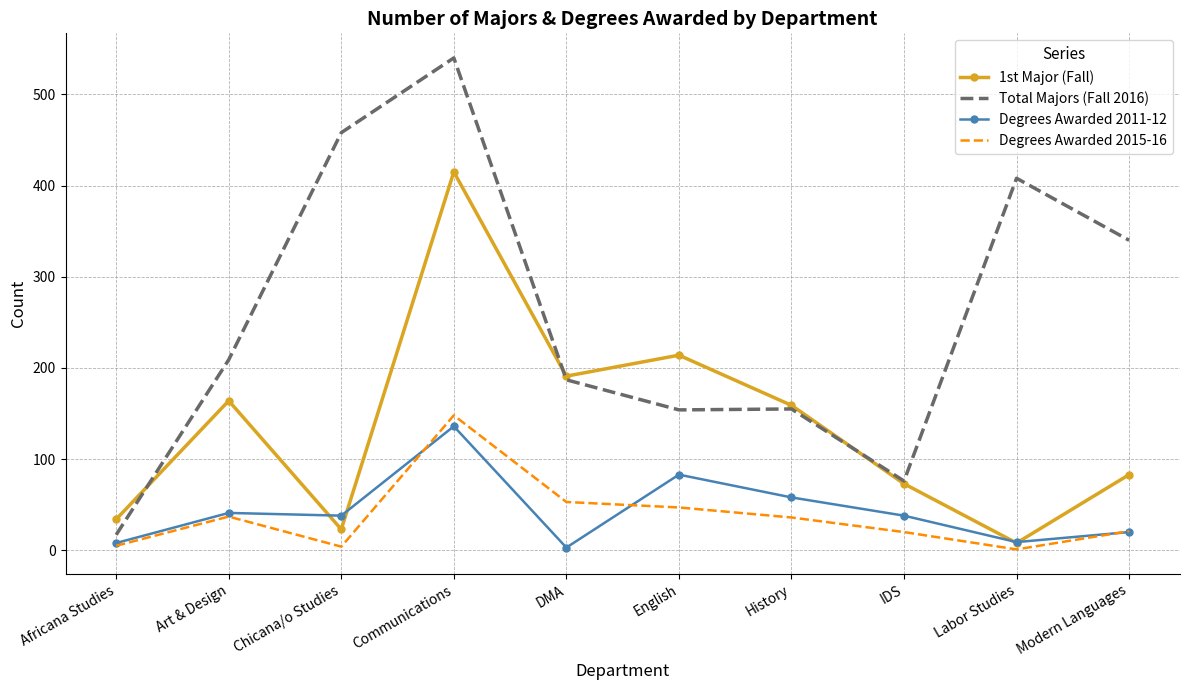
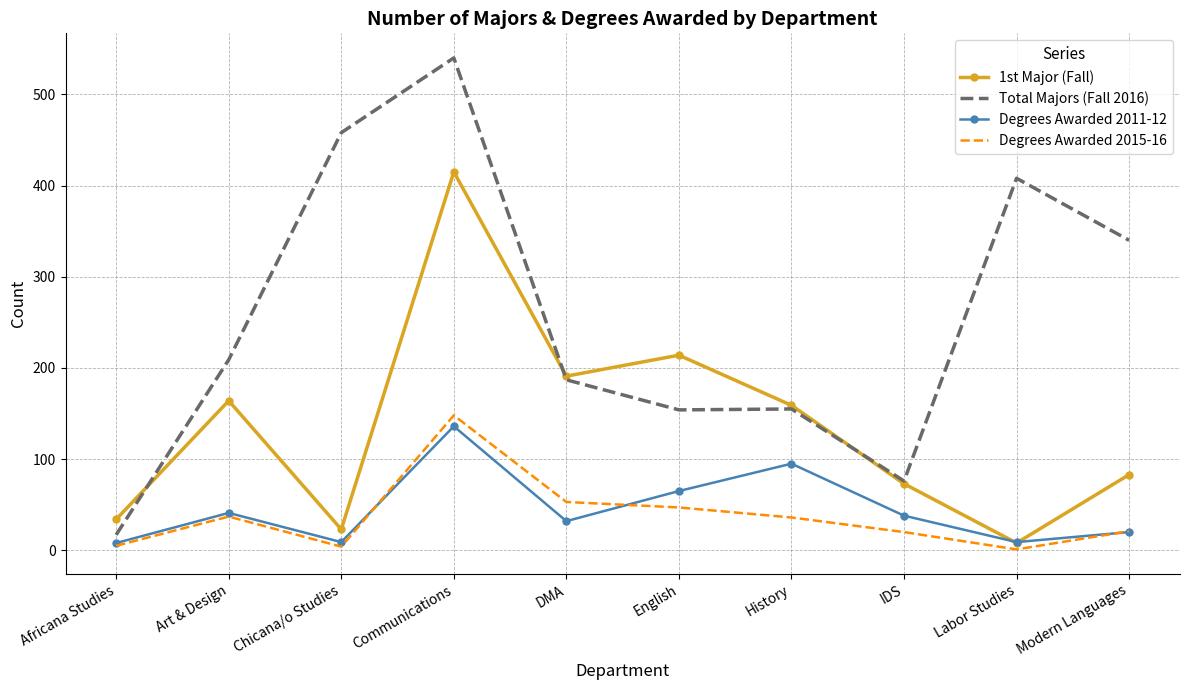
Degrees Awarded 2011-12, Chicana/o Studies: 40 -> 10
Degrees Awarded 2011-12, DMA: 0 -> 30
Degrees Awarded 2011-12, English: 80 -> 70
Degrees Awarded 2011-12, History: 60 -> 100
